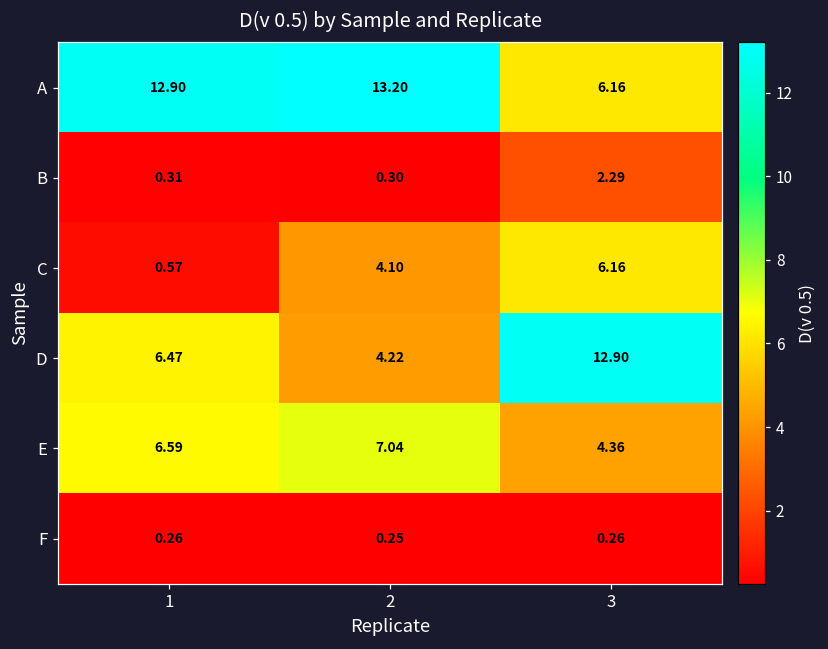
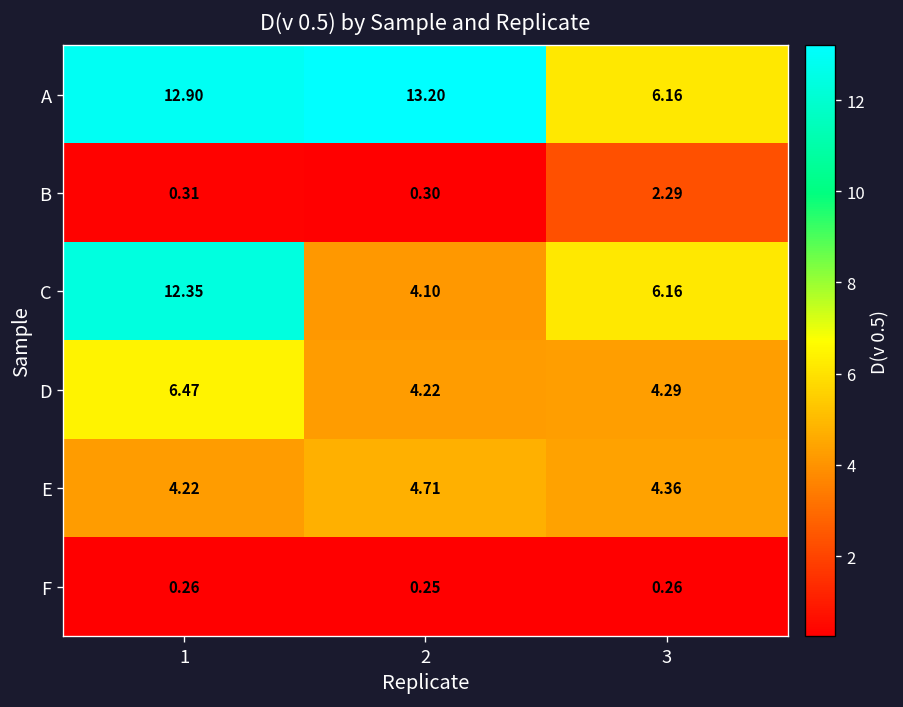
C, 1: 0.57 -> 12.35
D, 3: 12.90 -> 4.29
E, 1: 6.59 -> 4.22
E, 2: 7.04 -> 4.71
